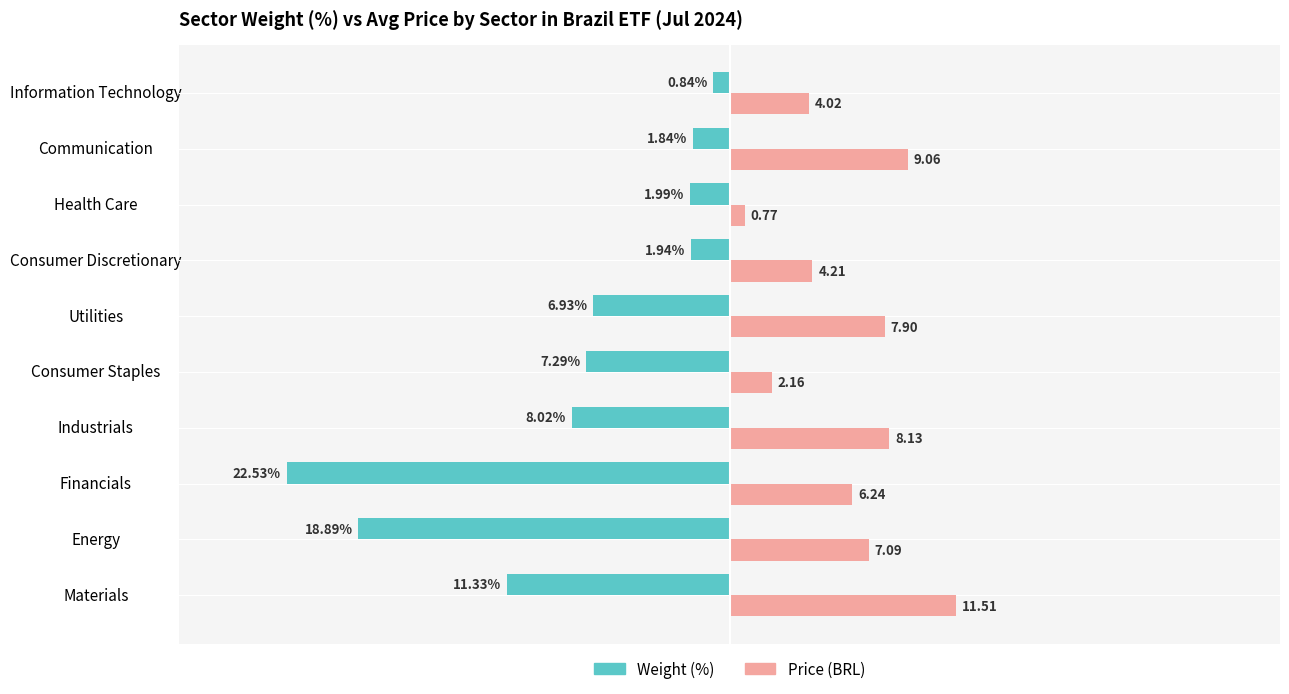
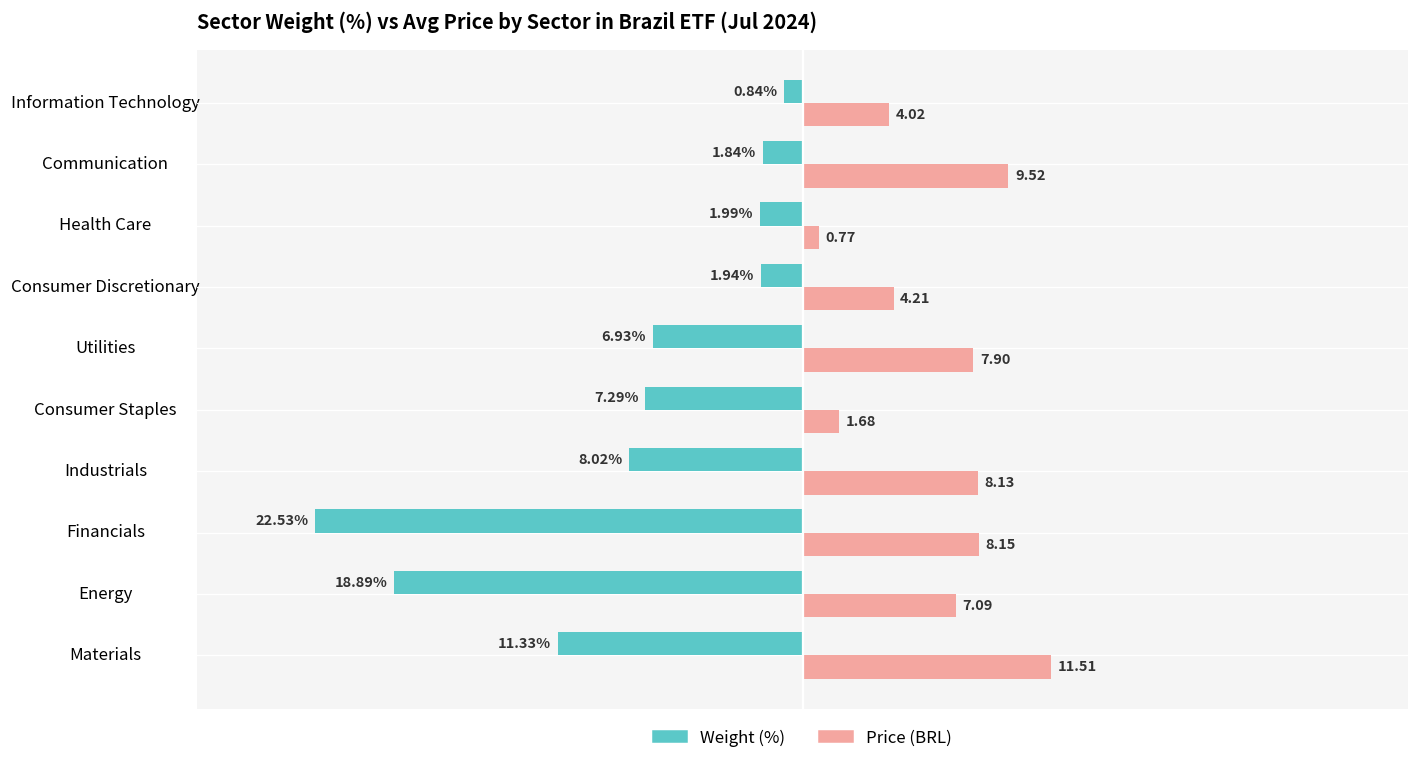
Price (BRL), Communication: 9.06 -> 9.52
Price (BRL), Consumer Staples: 2.16 -> 1.68
Price (BRL), Financials: 6.24 -> 8.15
